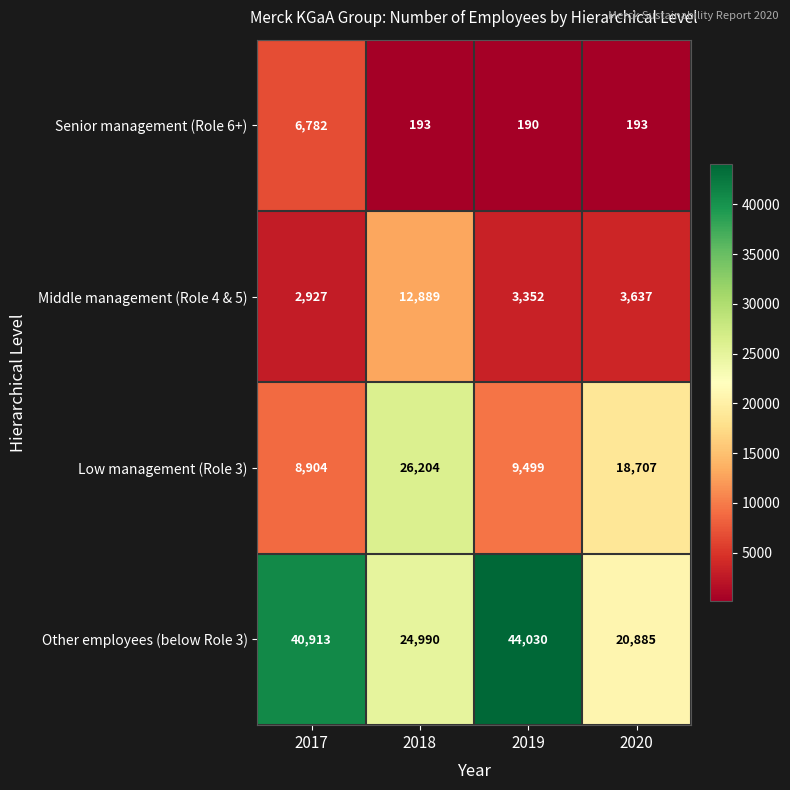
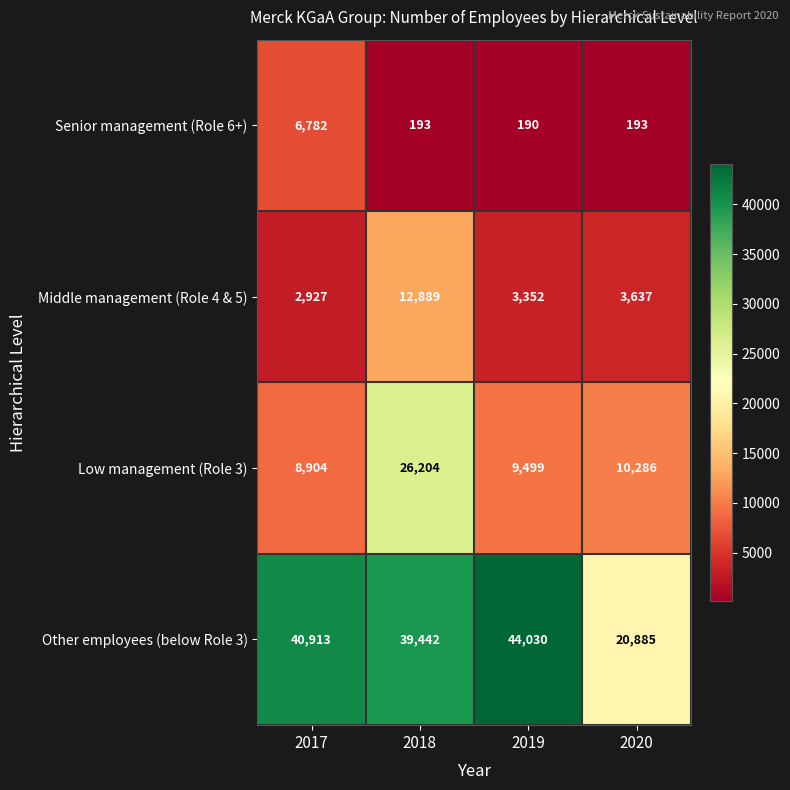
Low management (Role 3), 2020: 18,707 -> 10,286
Other employees (below Role 3), 2018: 24,990 -> 39,442
